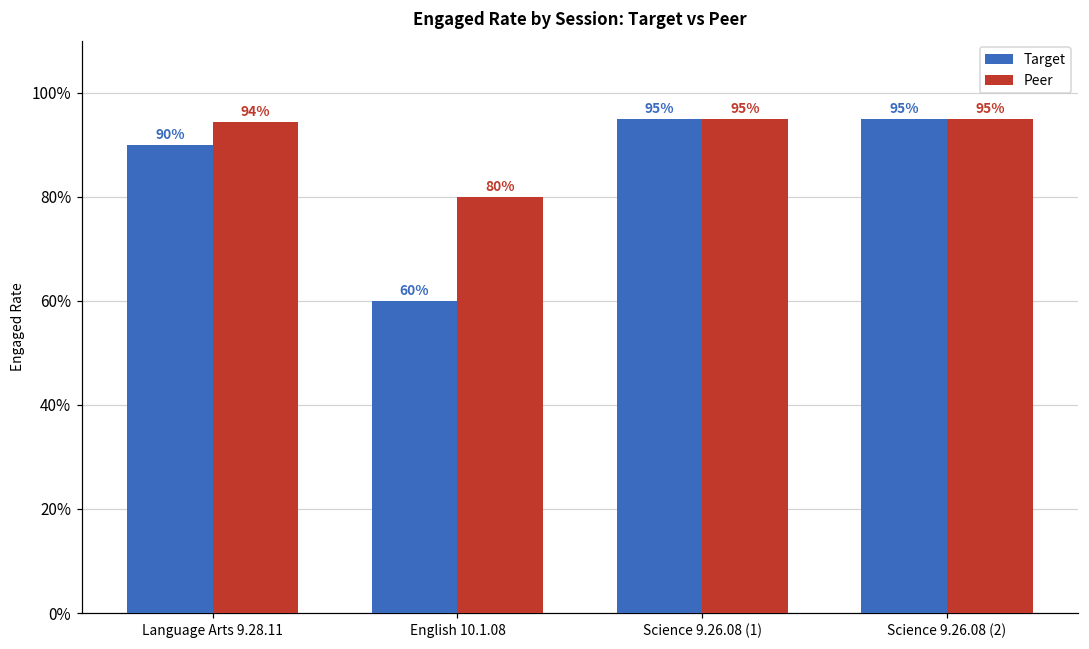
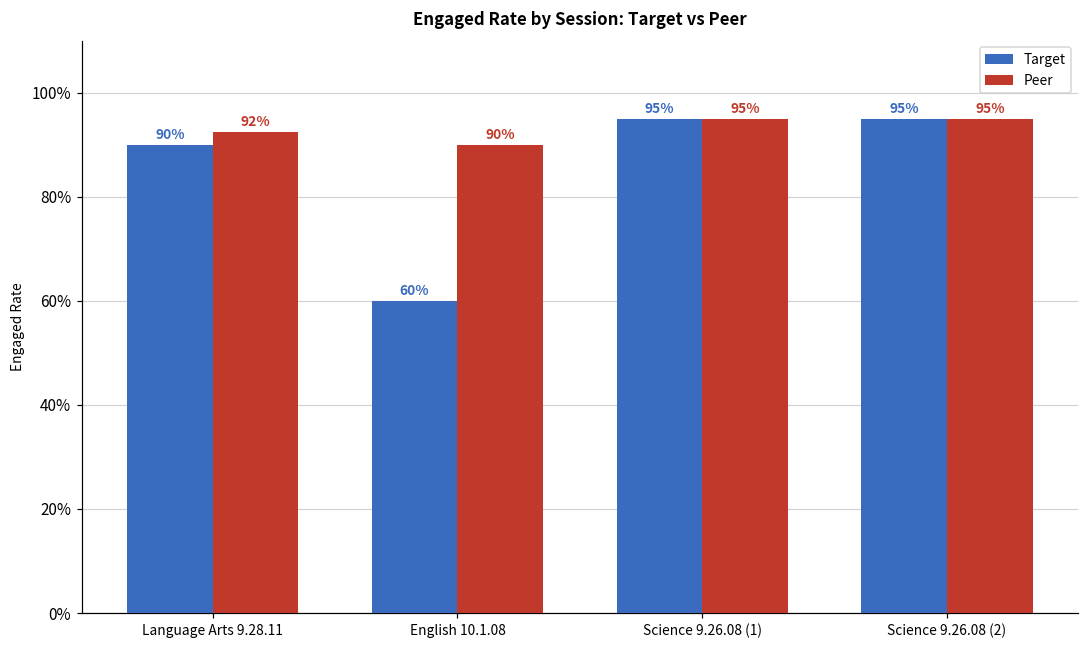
Peer, Language Arts 9.28.11: 94% -> 92%
Peer, English 10.1.08: 80% -> 90%
